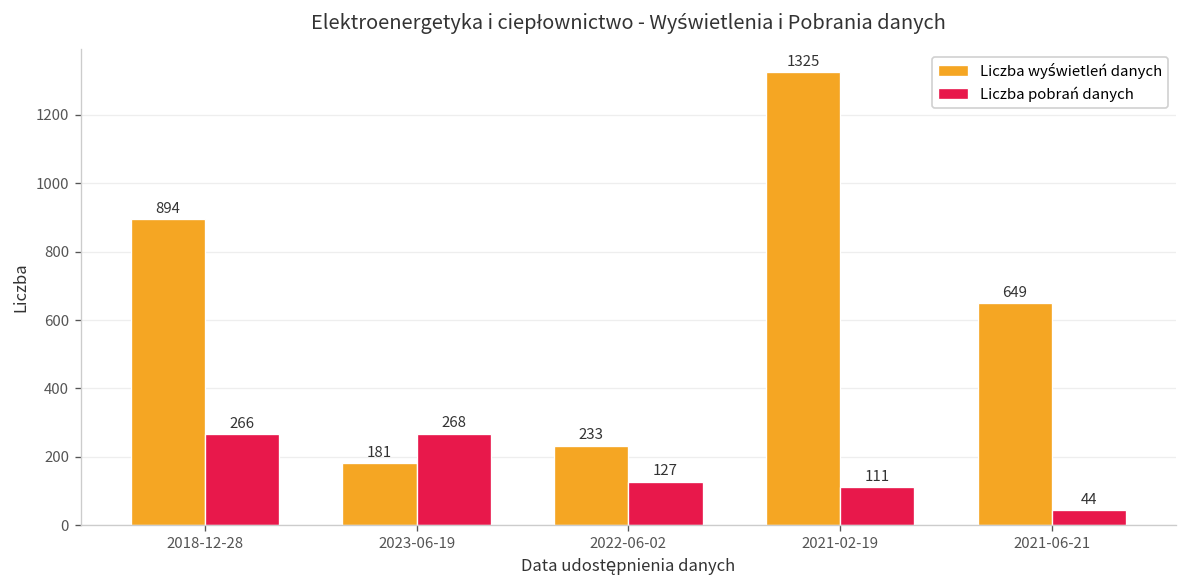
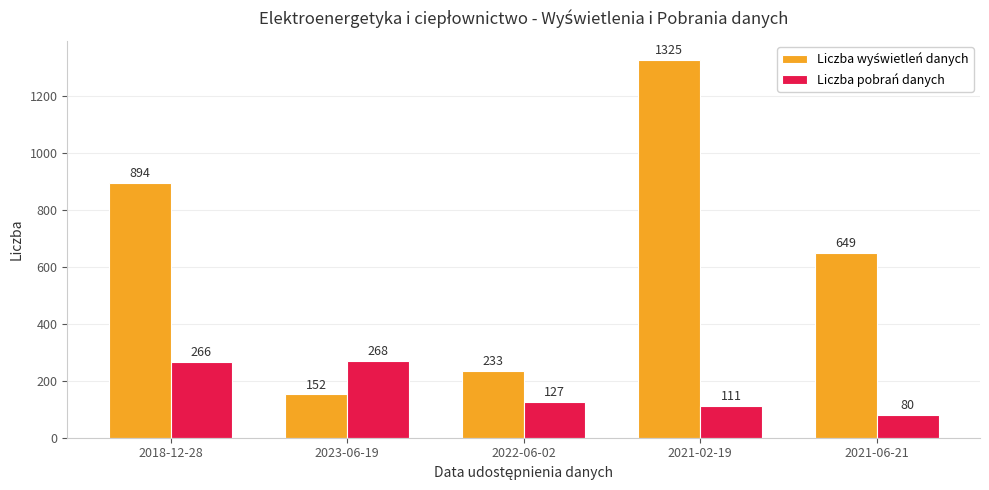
Liczba wyświetleń danych, 2023-06-19: 181 -> 152
Liczba pobrań danych, 2021-06-21: 44 -> 80
